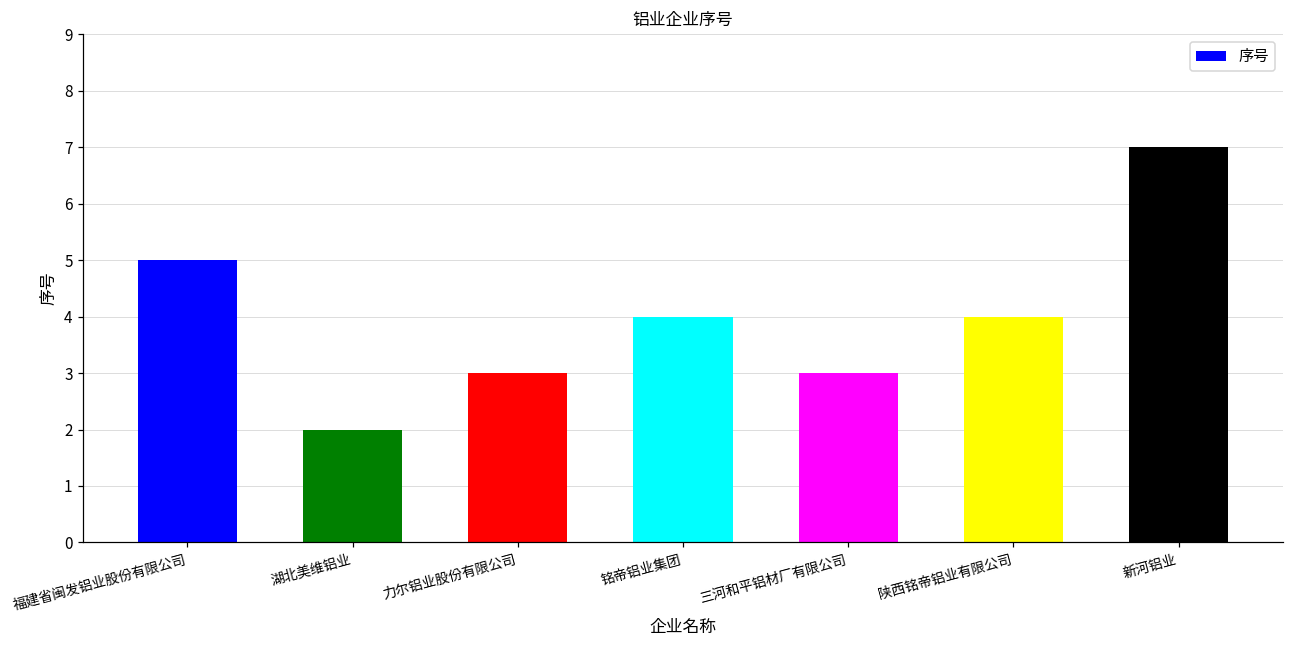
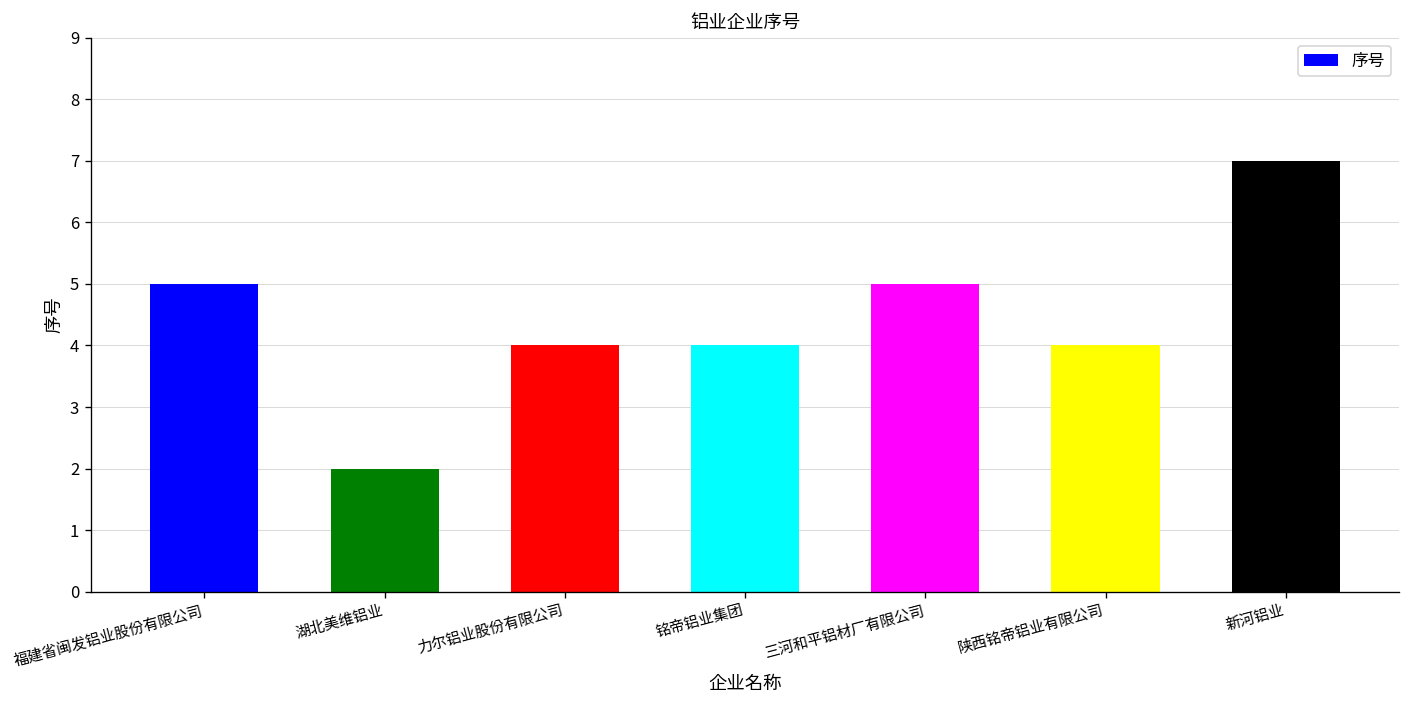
力尔铝业股份有限公司: 3 -> 4
三河和平铝材厂有限公司: 3 -> 5
